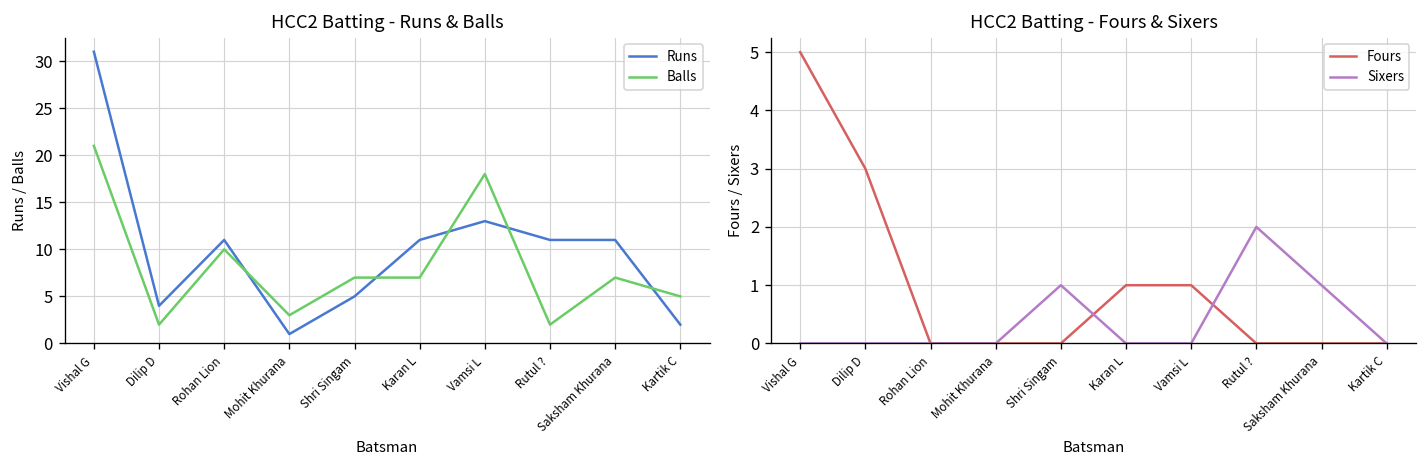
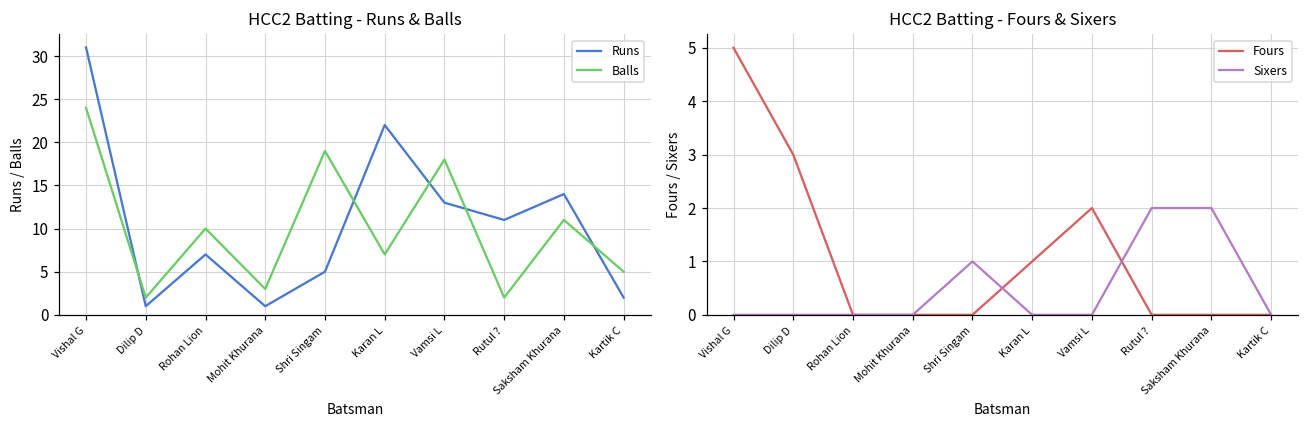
HCC2 Batting - Runs & Balls, Balls, Vishal G: 21 -> 24
HCC2 Batting - Runs & Balls, Runs, Dilip D: 4 -> 1
HCC2 Batting - Runs & Balls, Runs, Rohan Lion: 11 -> 7
HCC2 Batting - Runs & Balls, Balls, Shri Singam: 7 -> 19
HCC2 Batting - Runs & Balls, Runs, Karan L: 11 -> 22
HCC2 Batting - Runs & Balls, Runs, Saksham Khurana: 11 -> 14
HCC2 Batting - Runs & Balls, Balls, Saksham Khurana: 7 -> 11
HCC2 Batting - Fours & Sixers, Fours, Vamsi L: 1 -> 2
HCC2 Batting - Fours & Sixers, Sixers, Saksham Khurana: 1 -> 2
